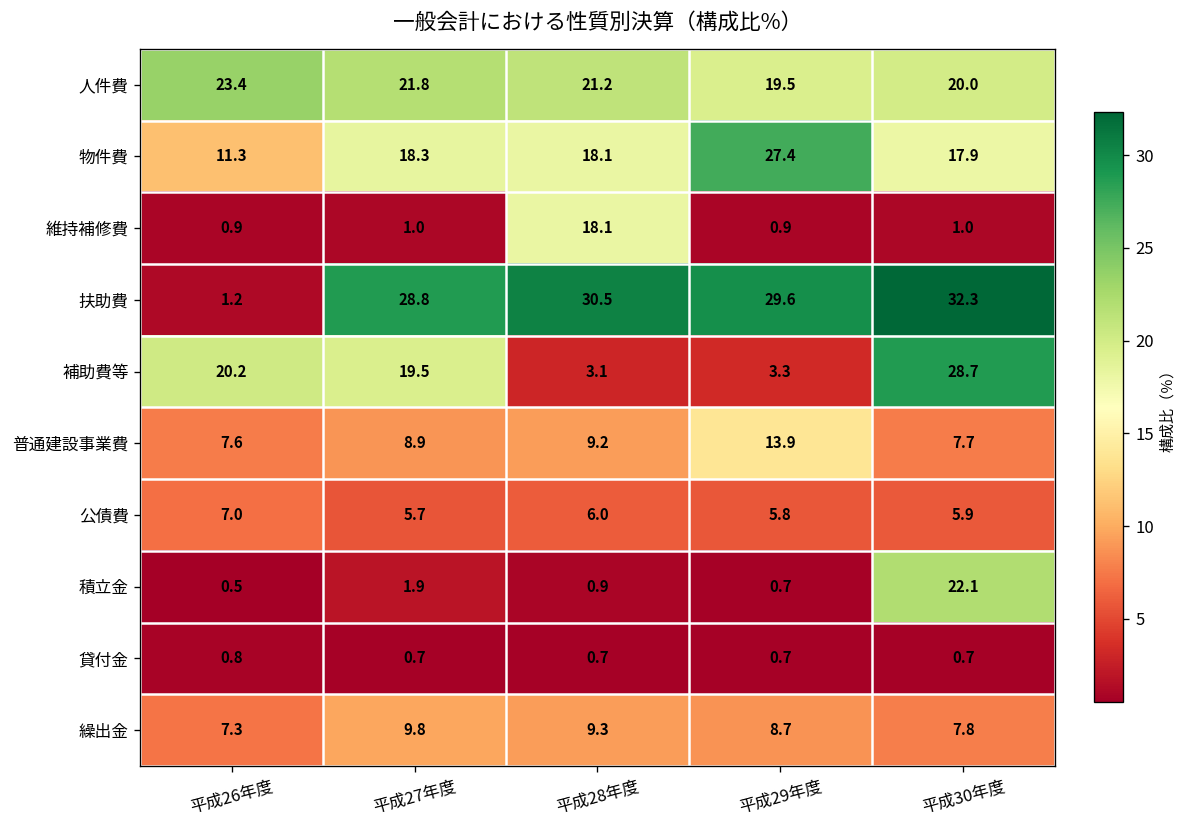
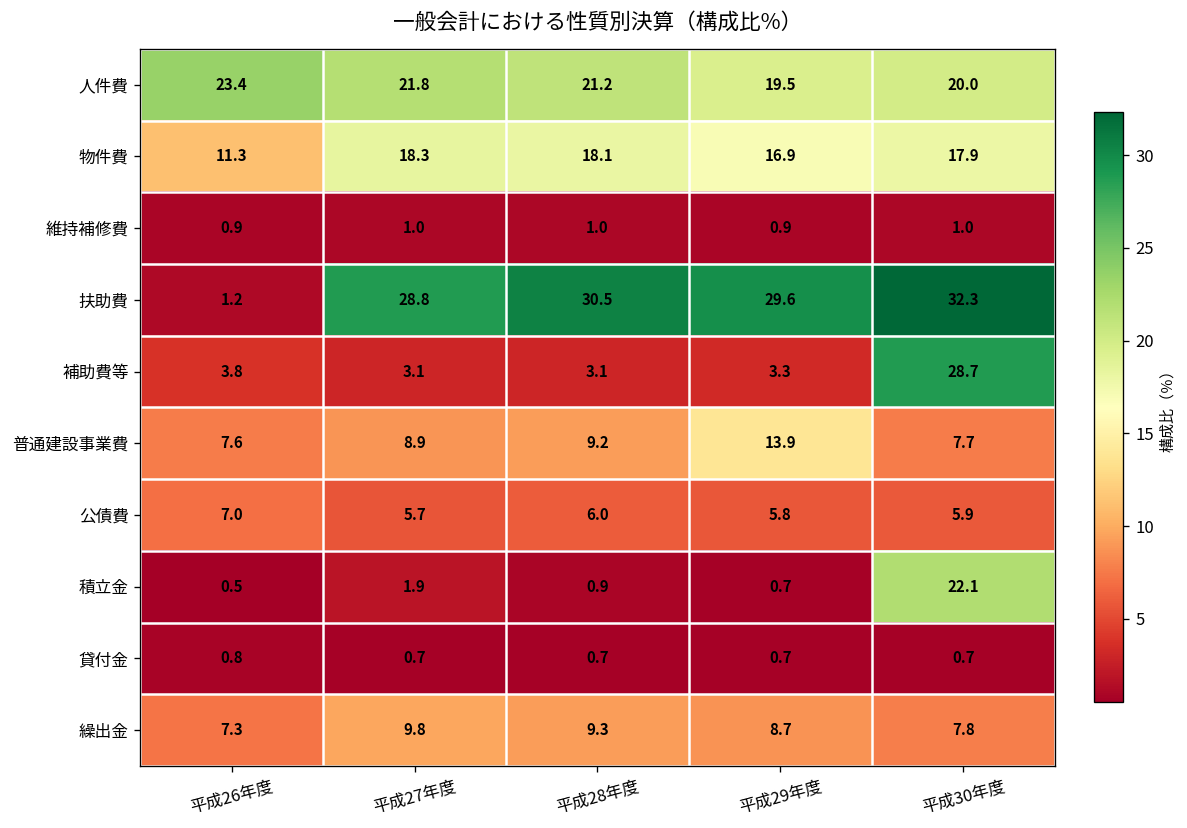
物件費, 平成29年度: 27.4 -> 16.9
維持補修費, 平成28年度: 18.1 -> 1.0
補助費等, 平成26年度: 20.2 -> 3.8
補助費等, 平成27年度: 19.5 -> 3.1
